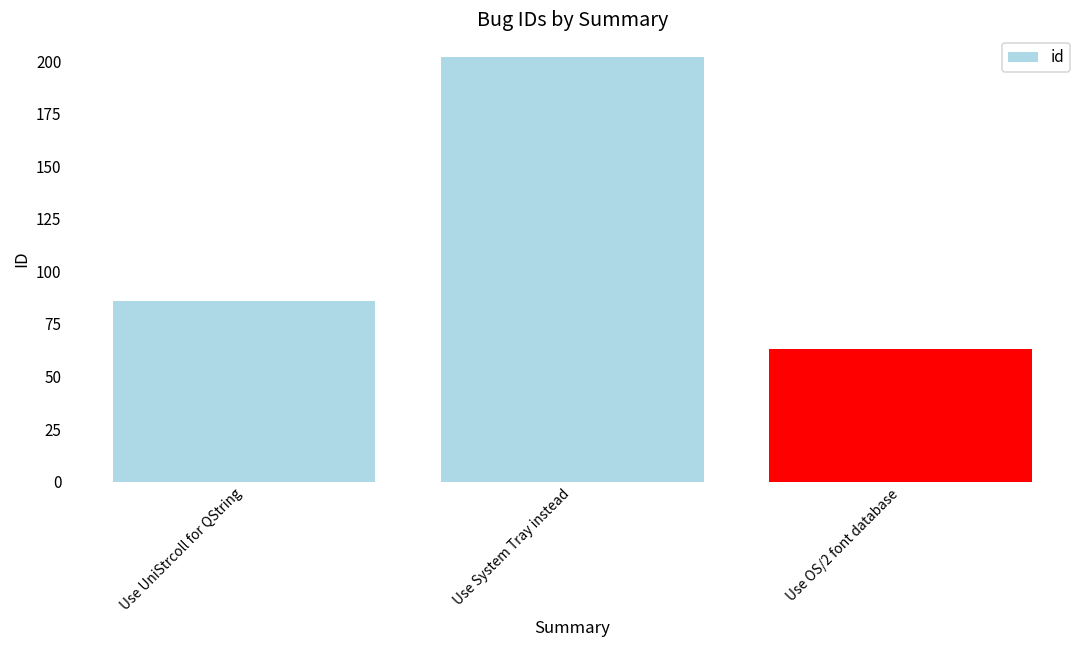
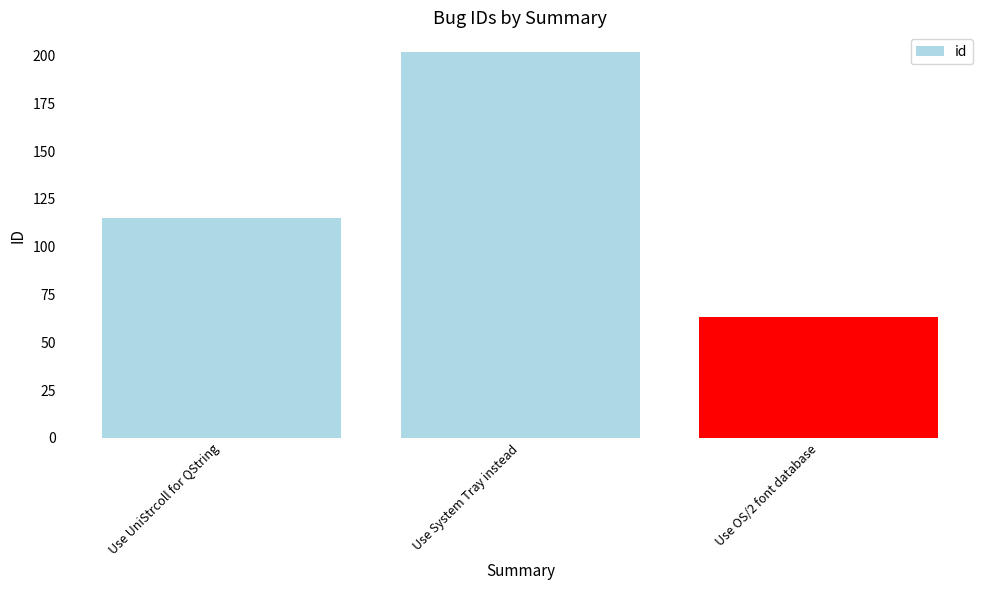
Use UniStrcoll for QString: 86 -> 115
